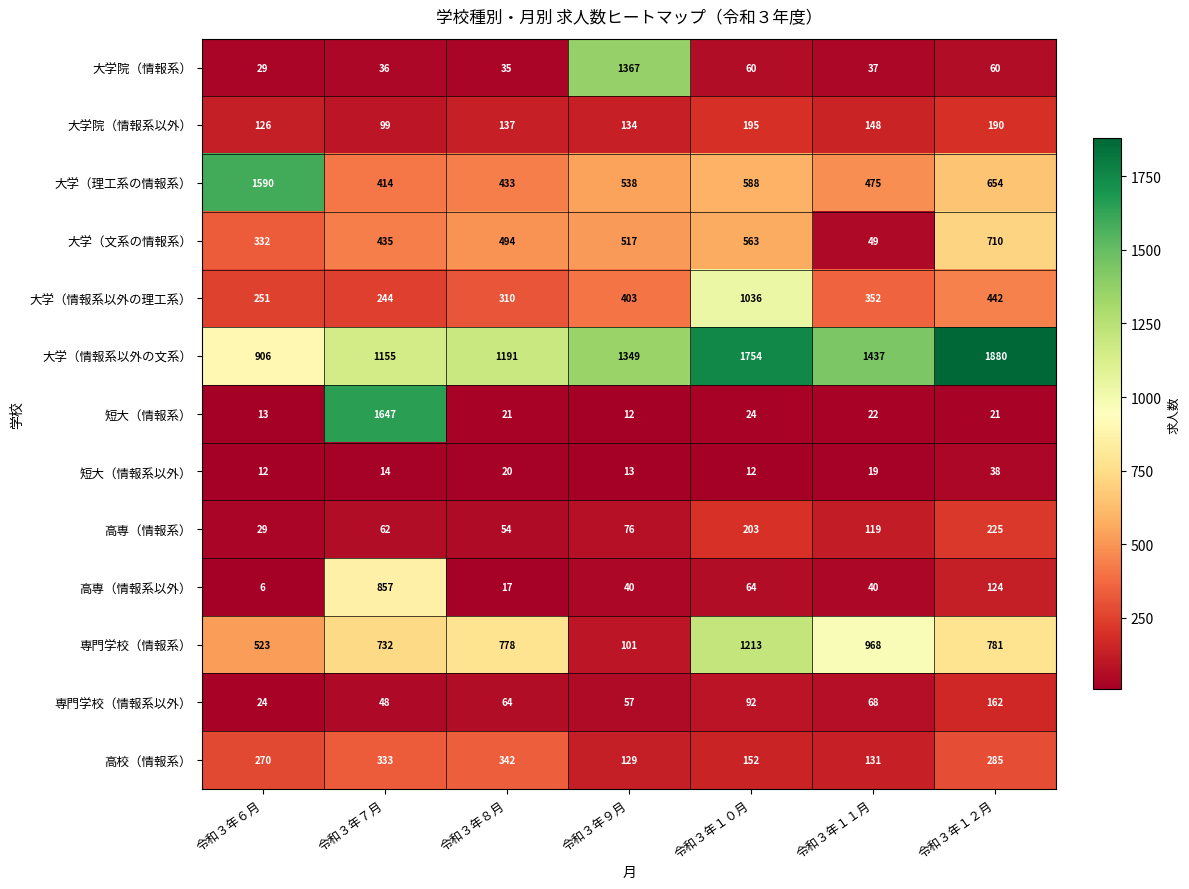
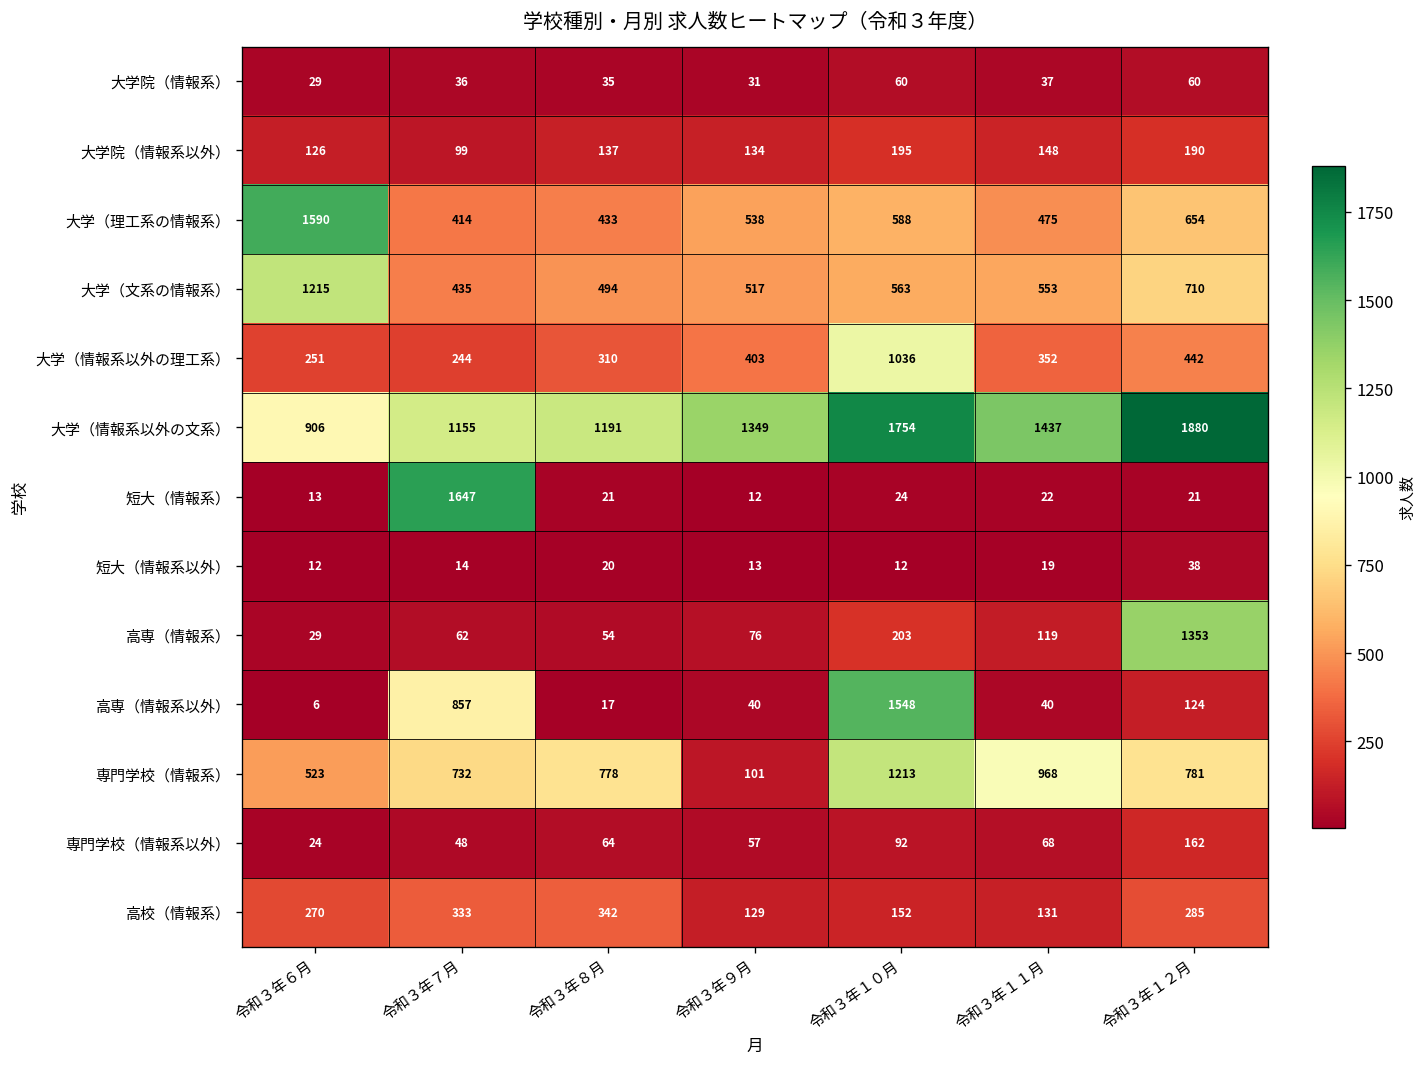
大学院（情報系）, 令和３年９月: 1367 -> 31
大学（文系の情報系）, 令和３年６月: 332 -> 1215
大学（文系の情報系）, 令和３年１１月: 49 -> 553
高専（情報系）, 令和３年１２月: 225 -> 1353
高専（情報系以外）, 令和３年１０月: 64 -> 1548
